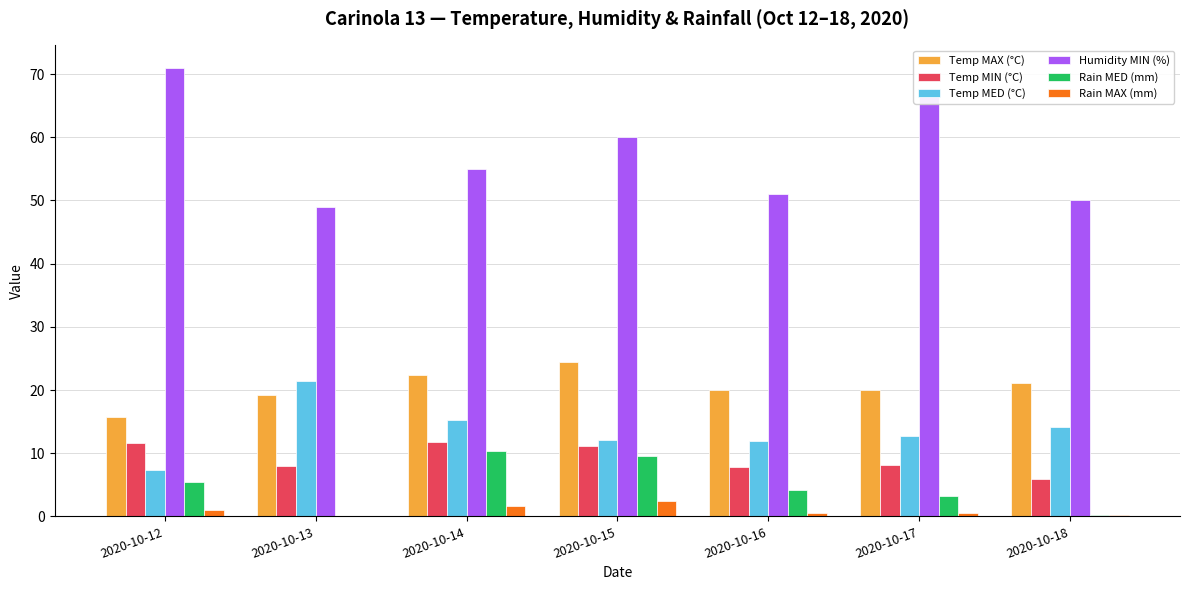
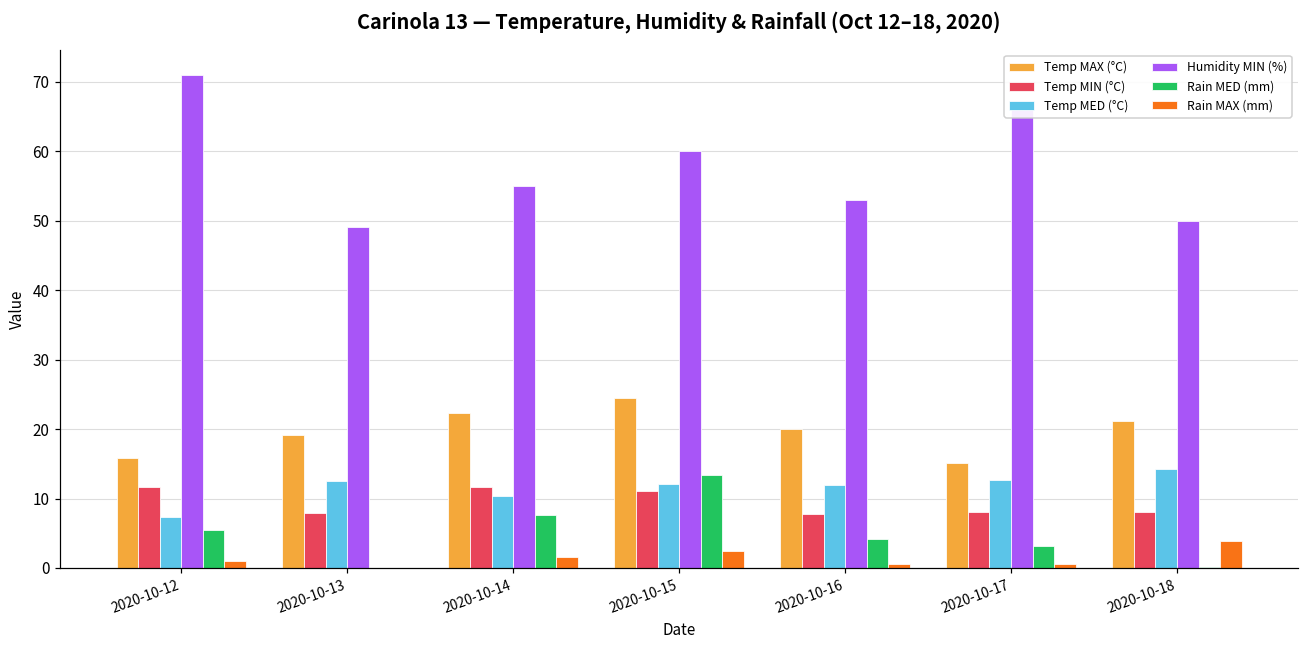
Temp MED (°C), 2020-10-13: 21 -> 13
Temp MED (°C), 2020-10-14: 15 -> 10
Rain MED (mm), 2020-10-14: 10 -> 8
Rain MED (mm), 2020-10-15: 10 -> 13
Humidity MIN (%), 2020-10-16: 51 -> 53
Temp MAX (°C), 2020-10-17: 20 -> 15
Temp MIN (°C), 2020-10-18: 6 -> 8
Rain MAX (mm), 2020-10-18: 0 -> 4
